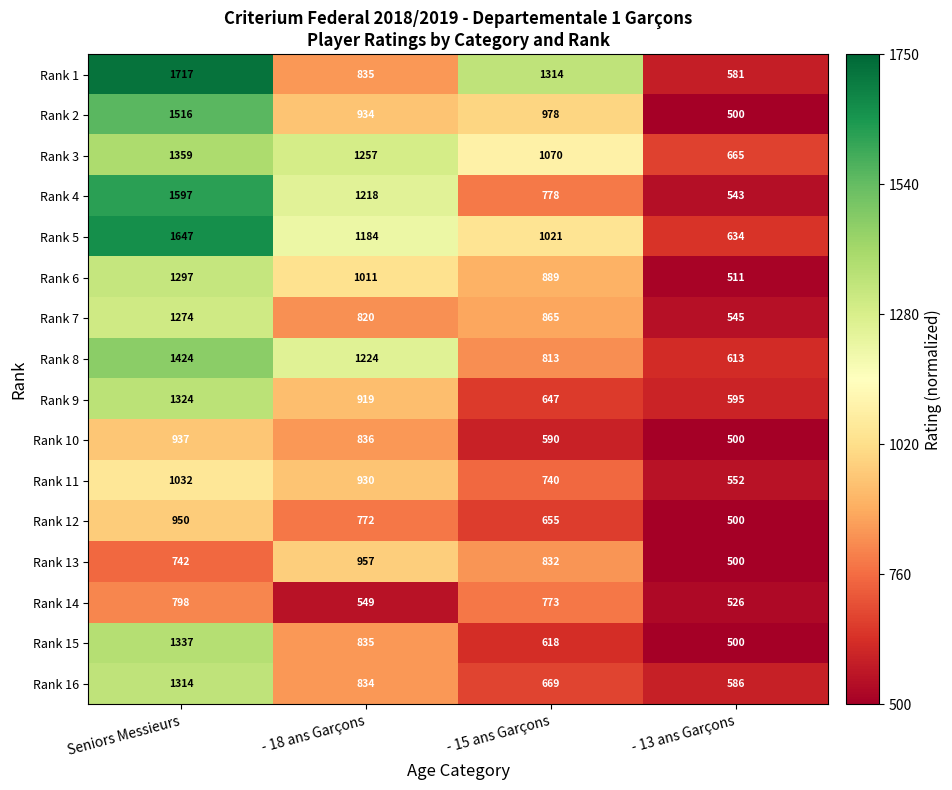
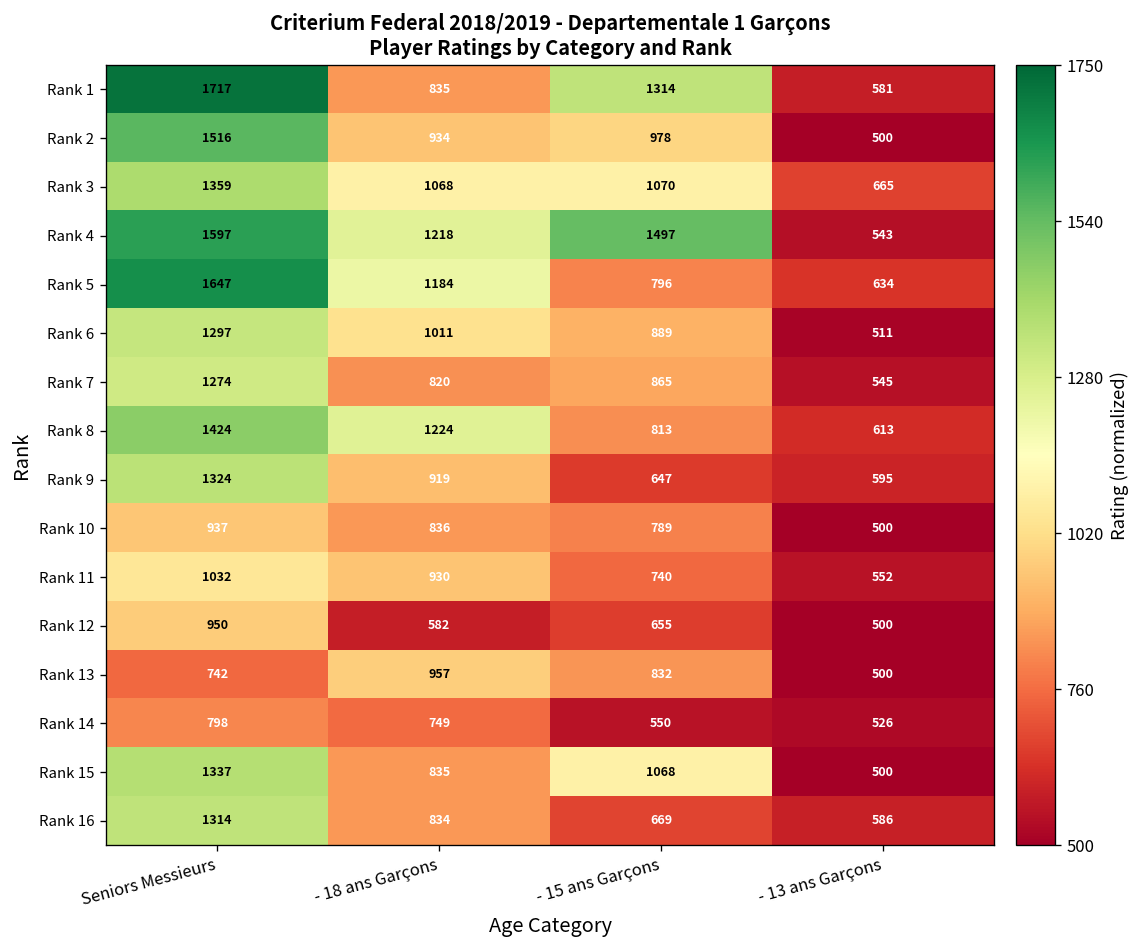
Rank 3, - 18 ans Garçons: 1257 -> 1068
Rank 4, - 15 ans Garçons: 778 -> 1497
Rank 5, - 15 ans Garçons: 1021 -> 796
Rank 10, - 15 ans Garçons: 590 -> 789
Rank 12, - 18 ans Garçons: 772 -> 582
Rank 14, - 18 ans Garçons: 549 -> 749
Rank 14, - 15 ans Garçons: 773 -> 550
Rank 15, - 15 ans Garçons: 618 -> 1068
